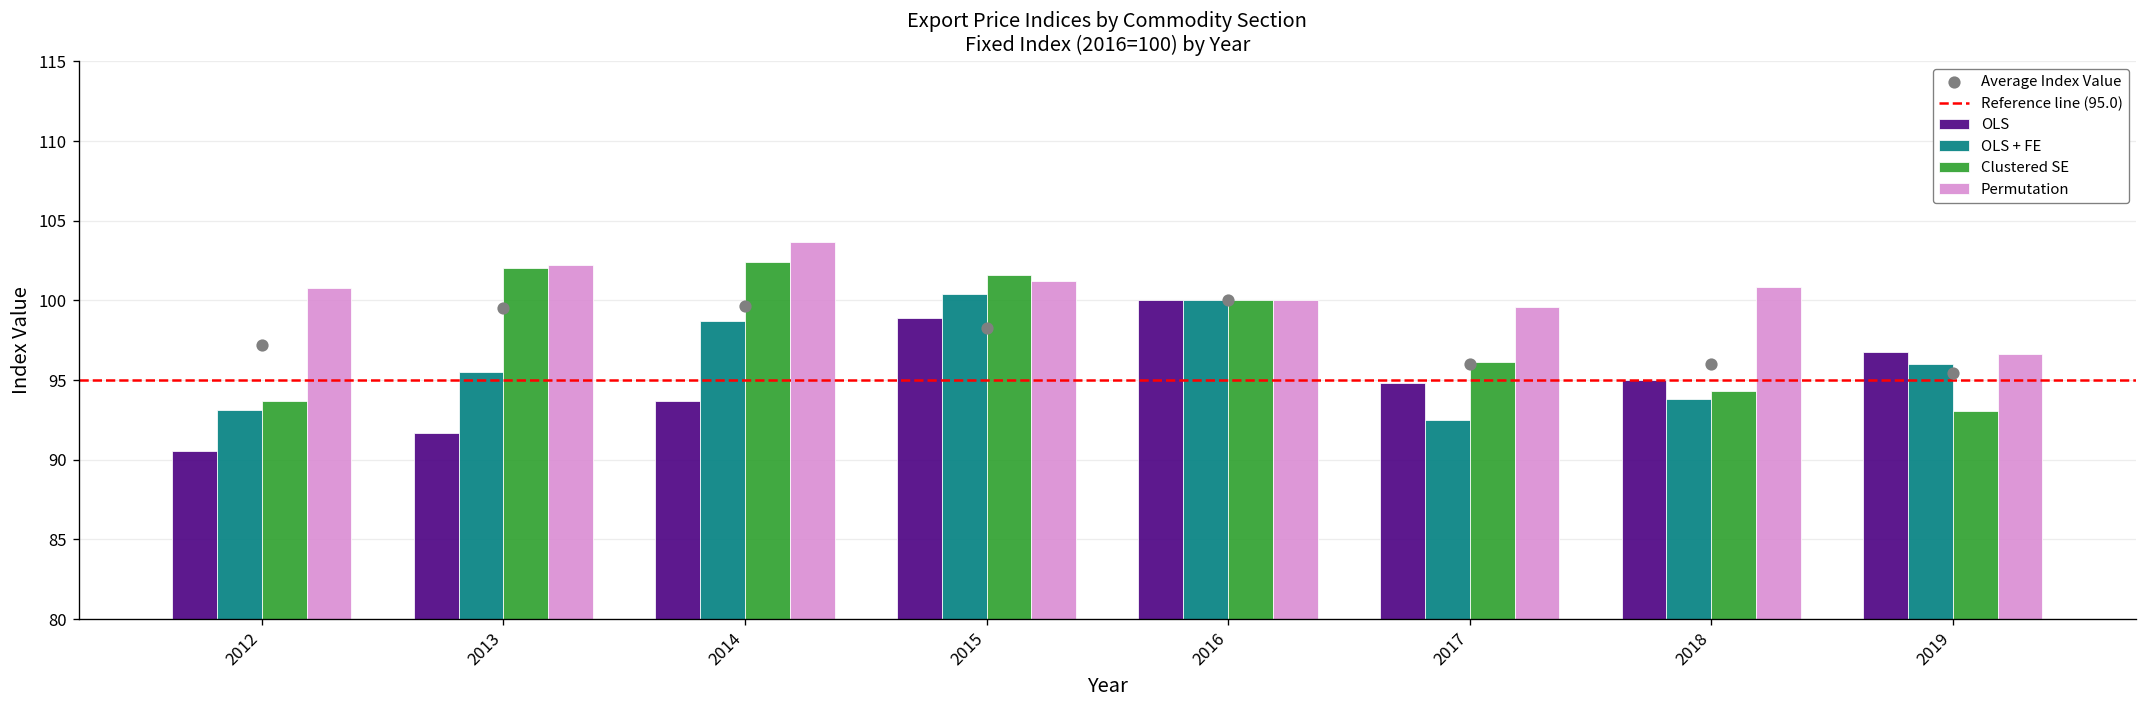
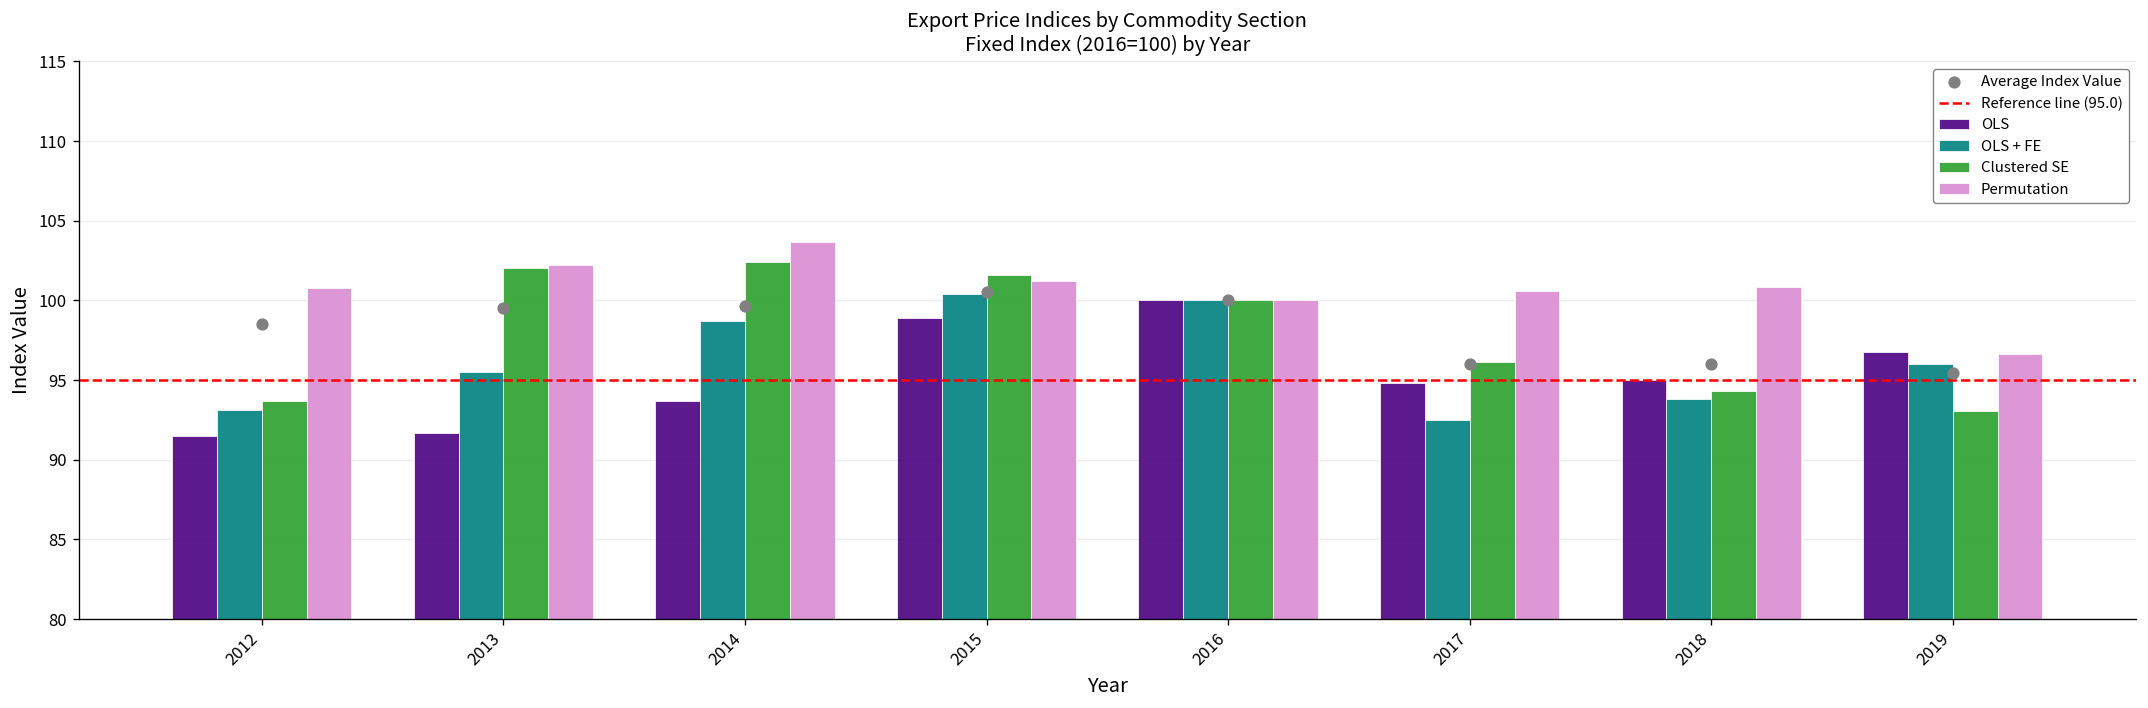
OLS, 2012: 90.5 -> 91.5
Average Index Value, 2012: 97.2 -> 98.5
Average Index Value, 2015: 98.3 -> 100.5
Permutation, 2017: 99.6 -> 100.6
